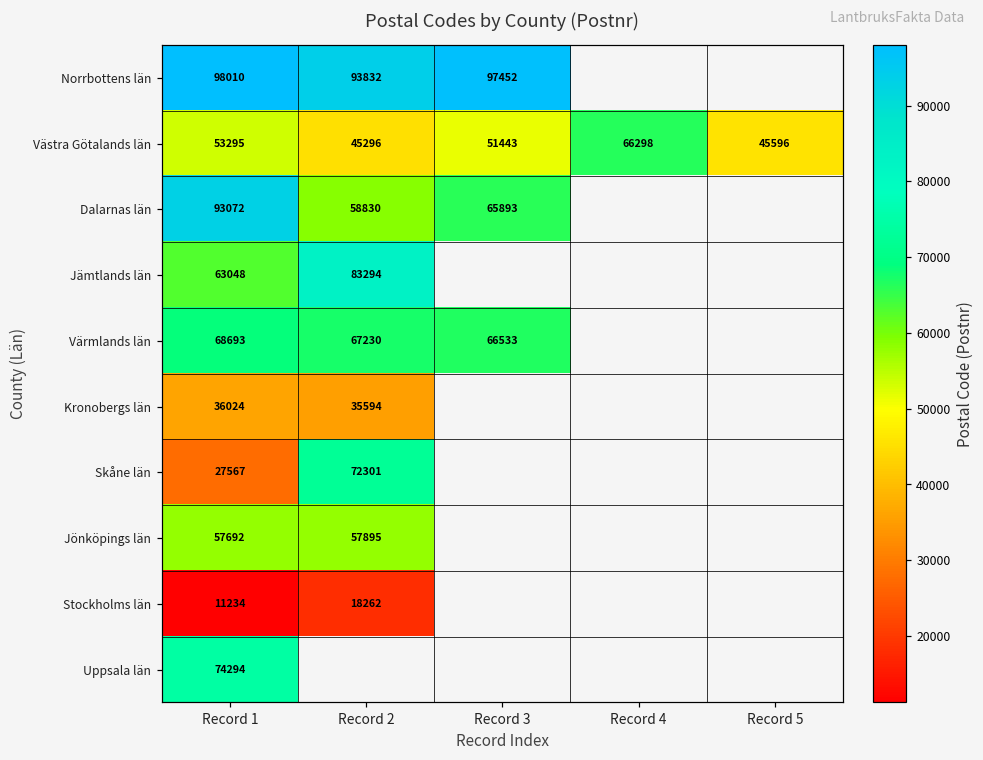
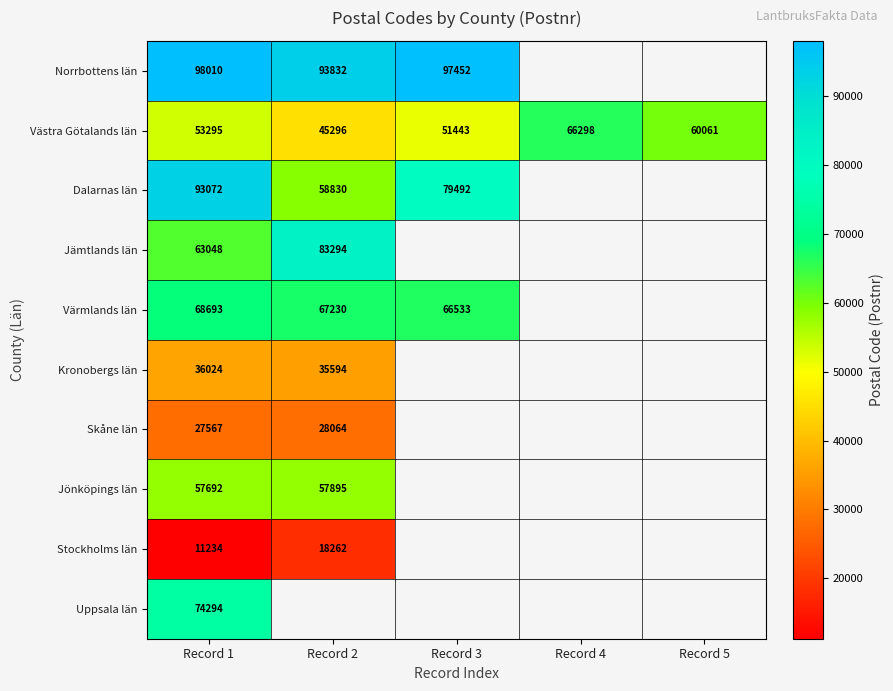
Västra Götalands län, Record 5: 45596 -> 60061
Dalarnas län, Record 3: 65893 -> 79492
Skåne län, Record 2: 72301 -> 28064
